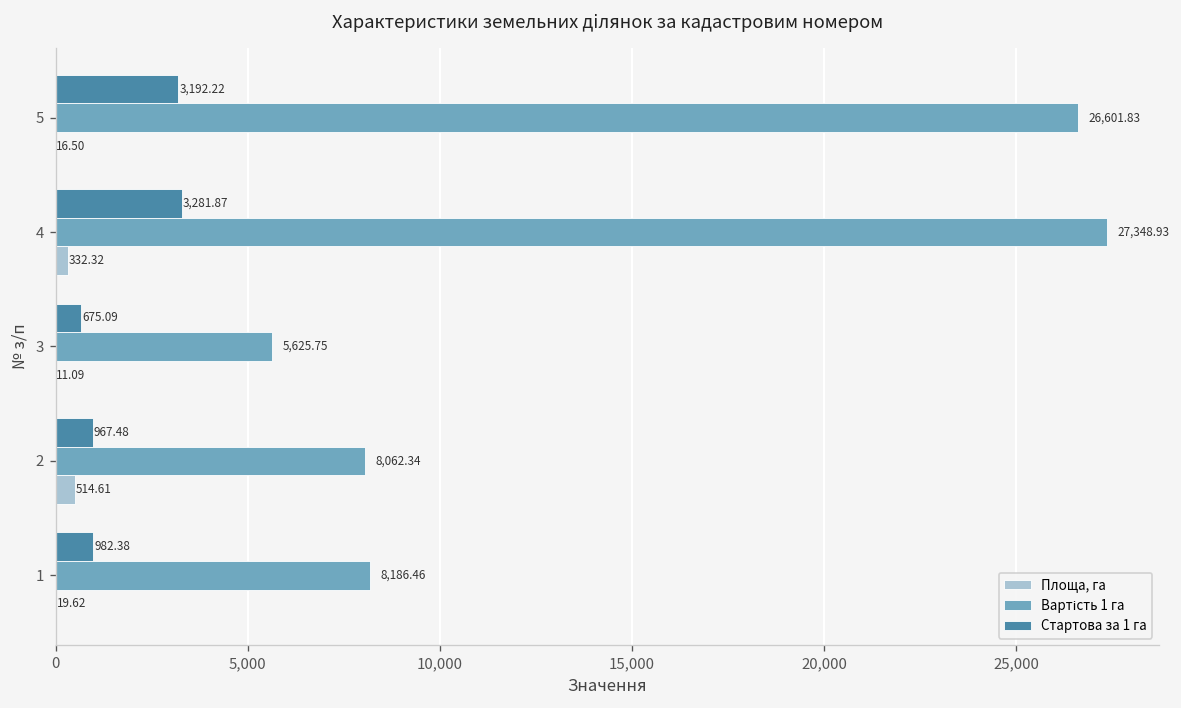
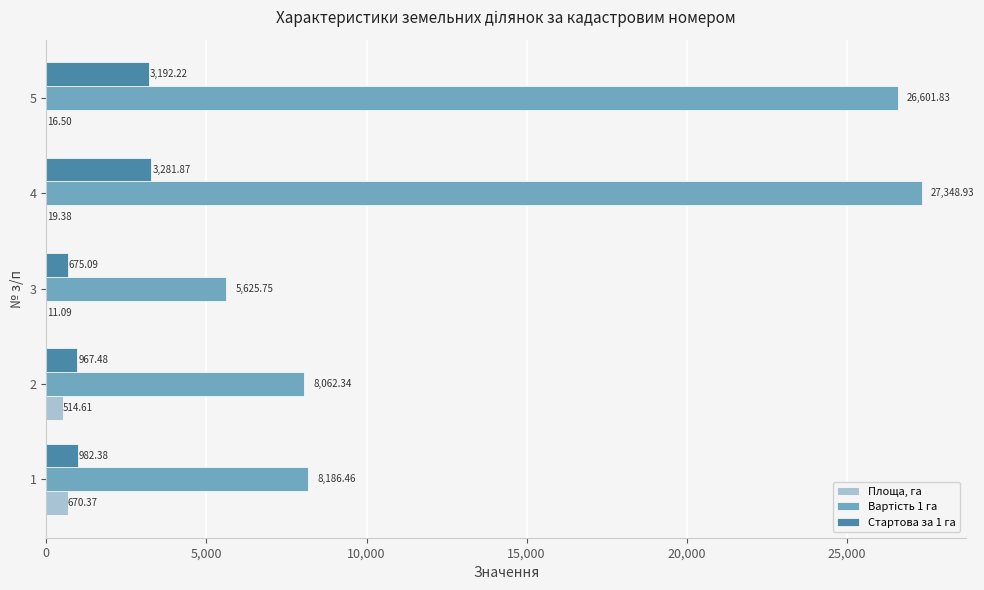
Площа, га, 4: 332.32 -> 19.38
Площа, га, 1: 19.62 -> 670.37
